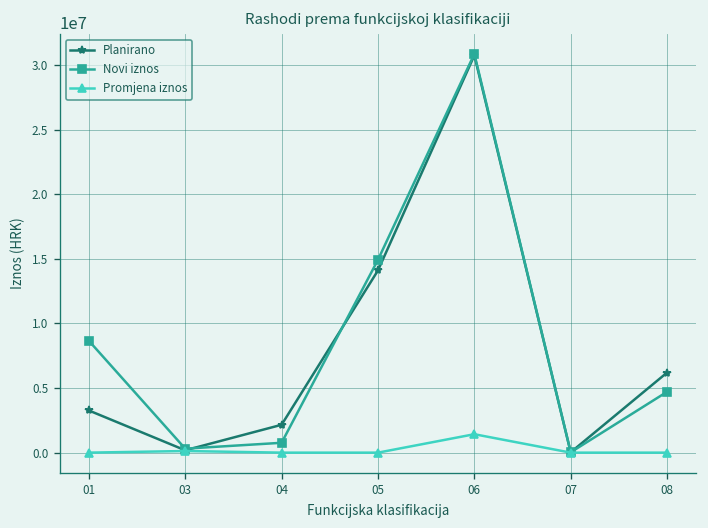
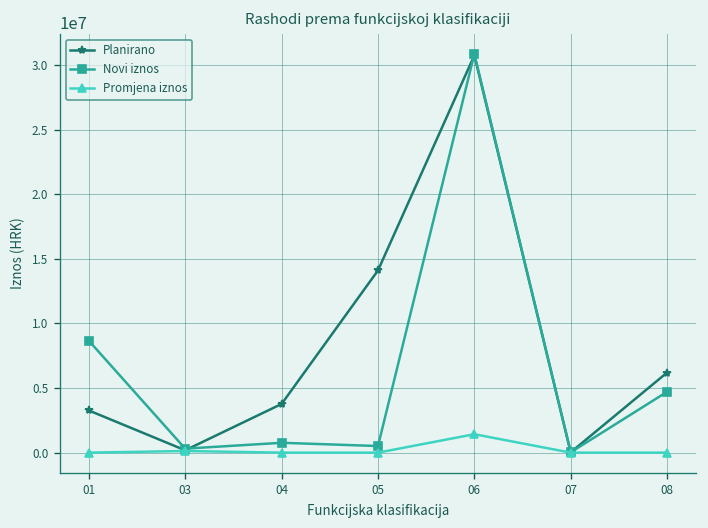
Planirano, 04: 2200000 -> 3800000
Novi iznos, 05: 14900000 -> 500000
